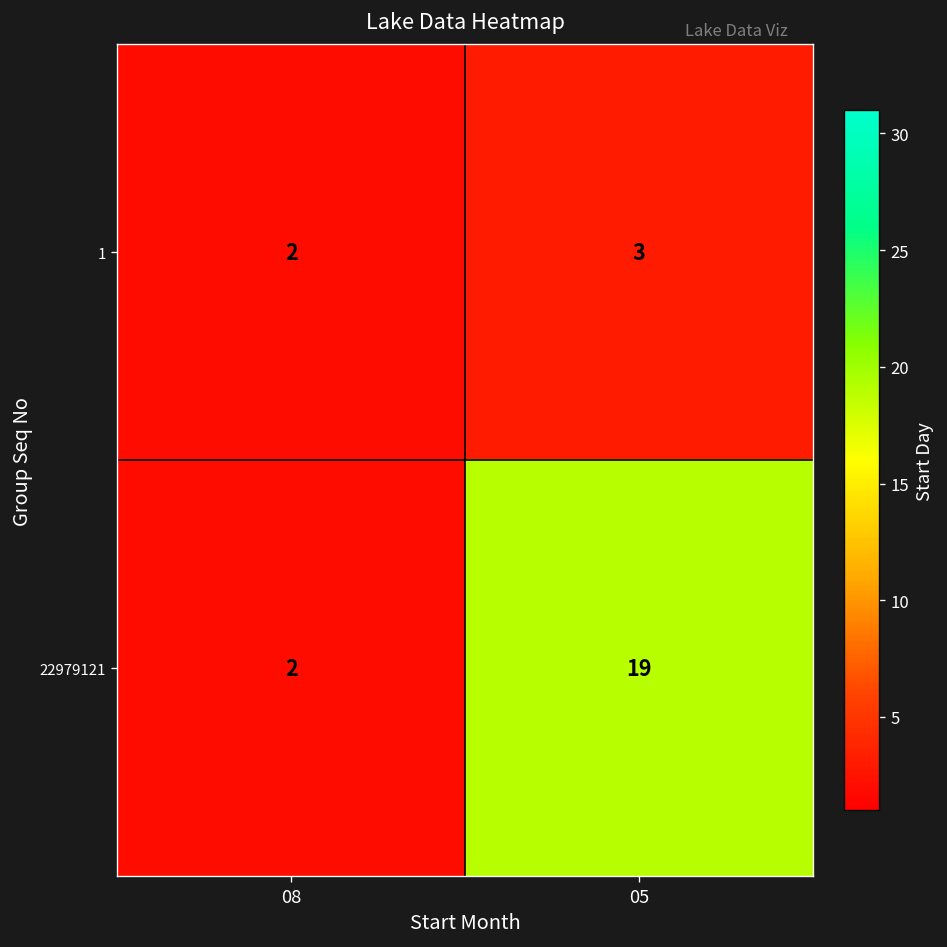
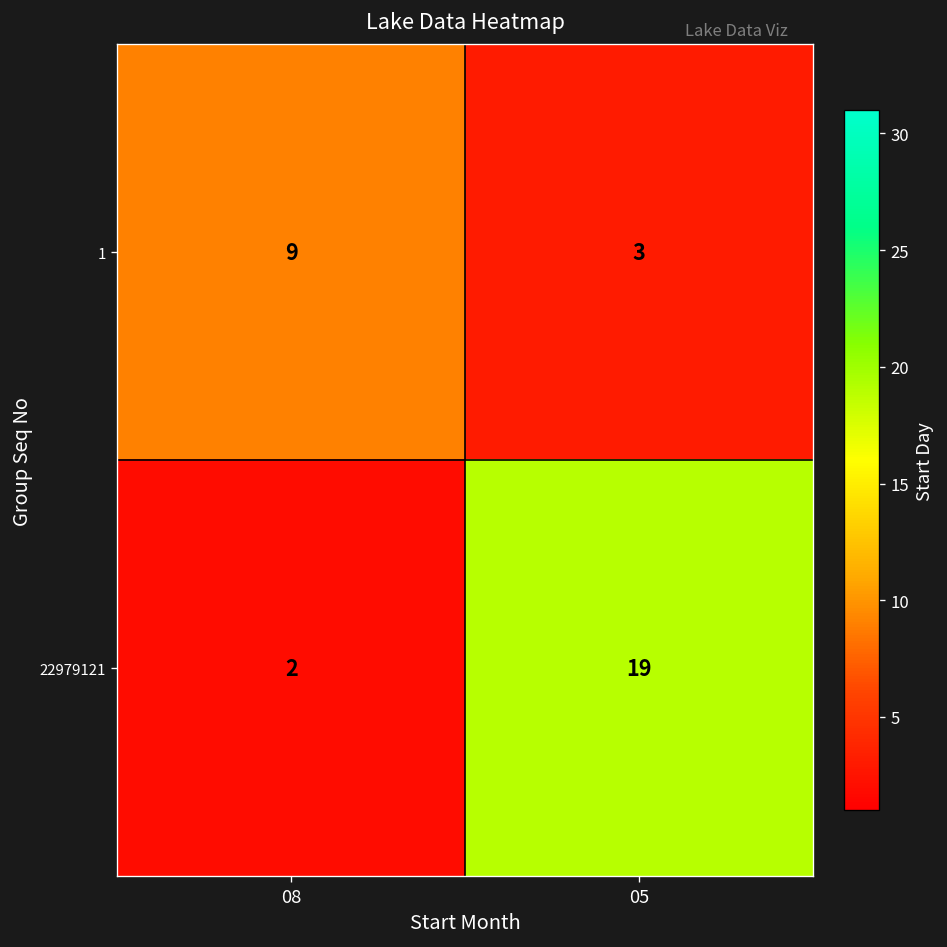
1, 08: 2 -> 9
